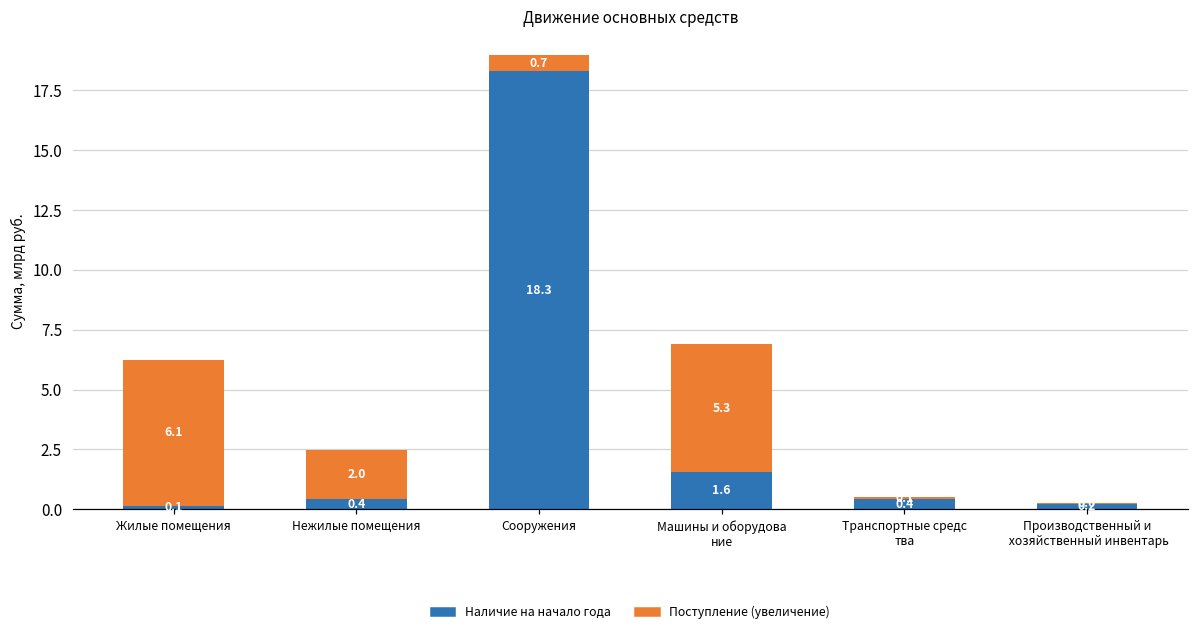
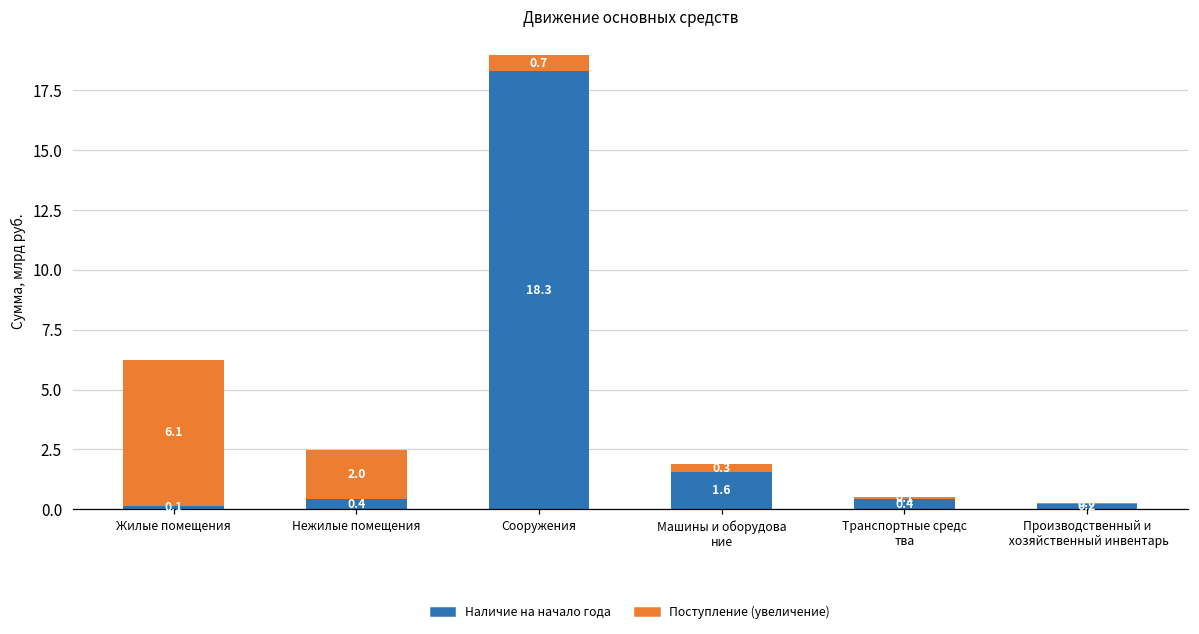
Поступление (увеличение), Машины и оборудова ние: 5.3 -> 0.3
